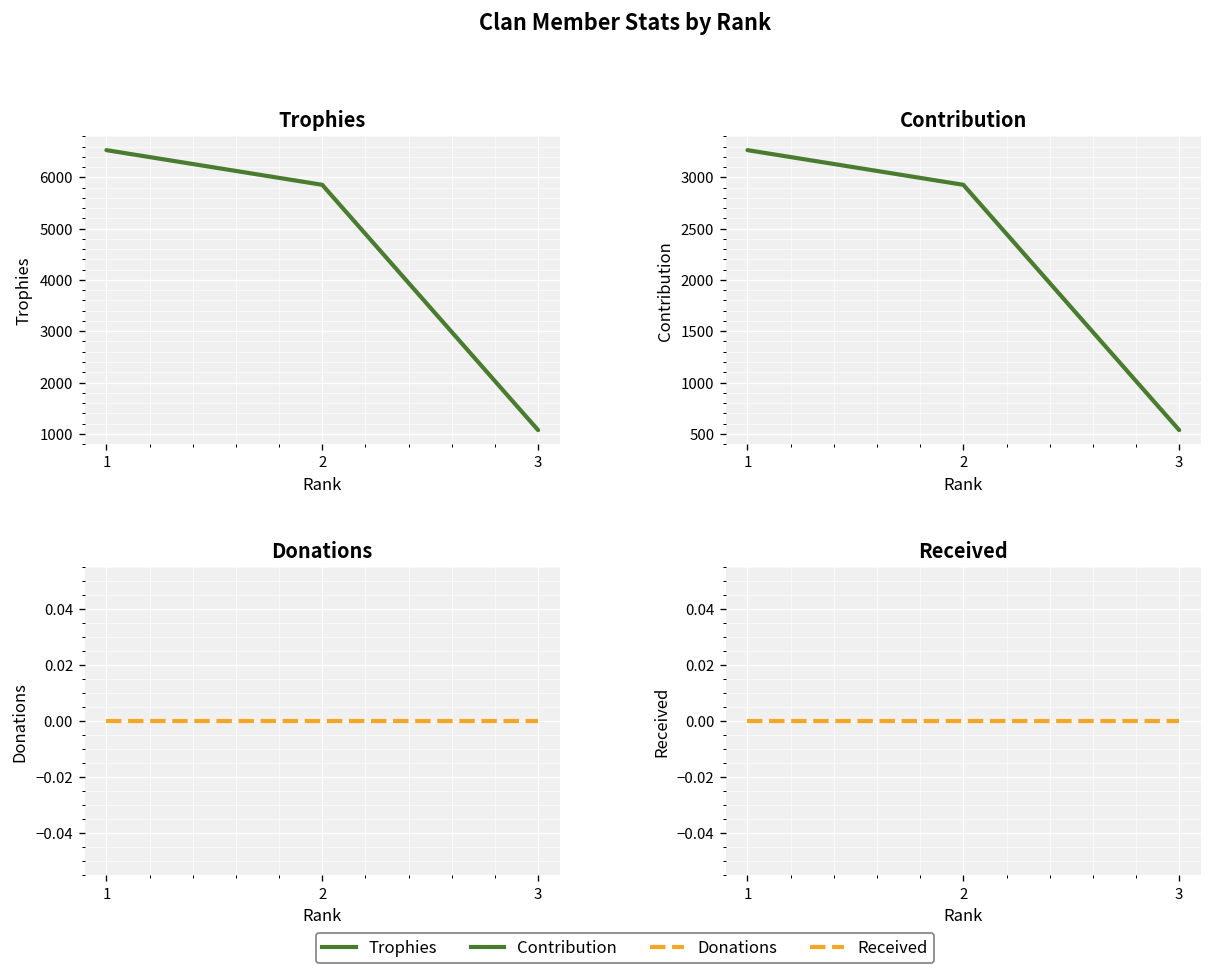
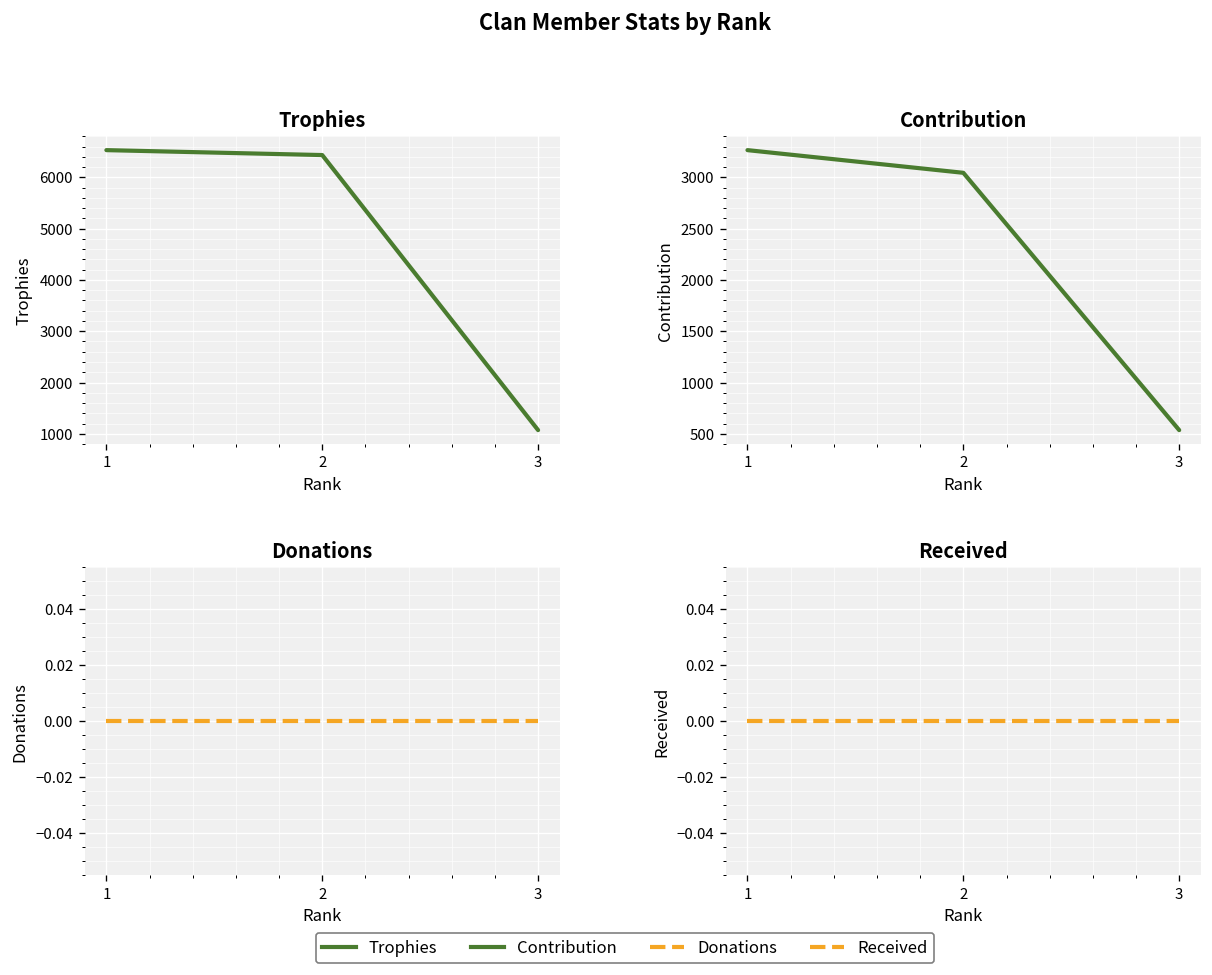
Trophies, 2: 5900 -> 6400
Contribution, 2: 2900 -> 3000
